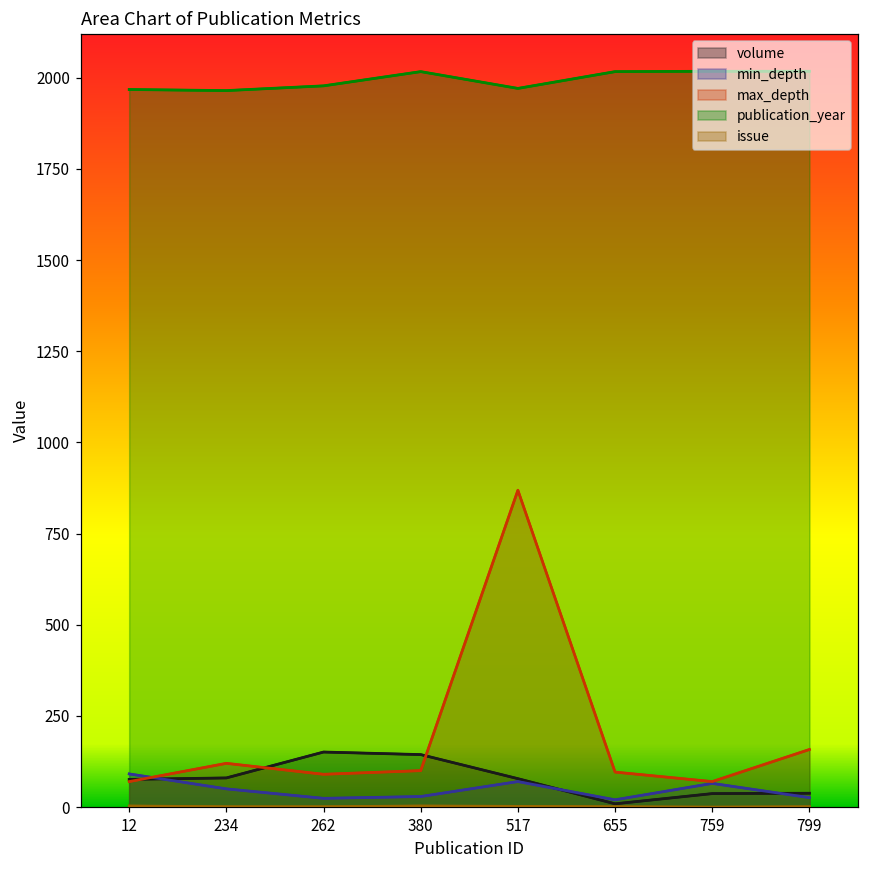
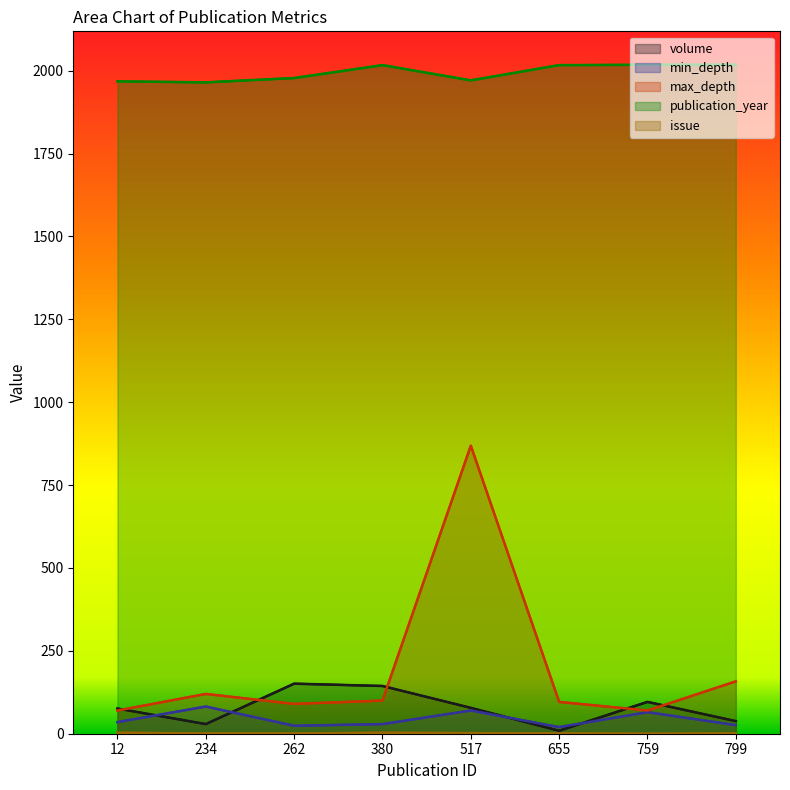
min_depth, 12: 90 -> 40
volume, 234: 80 -> 30
min_depth, 234: 50 -> 80
volume, 759: 40 -> 100
